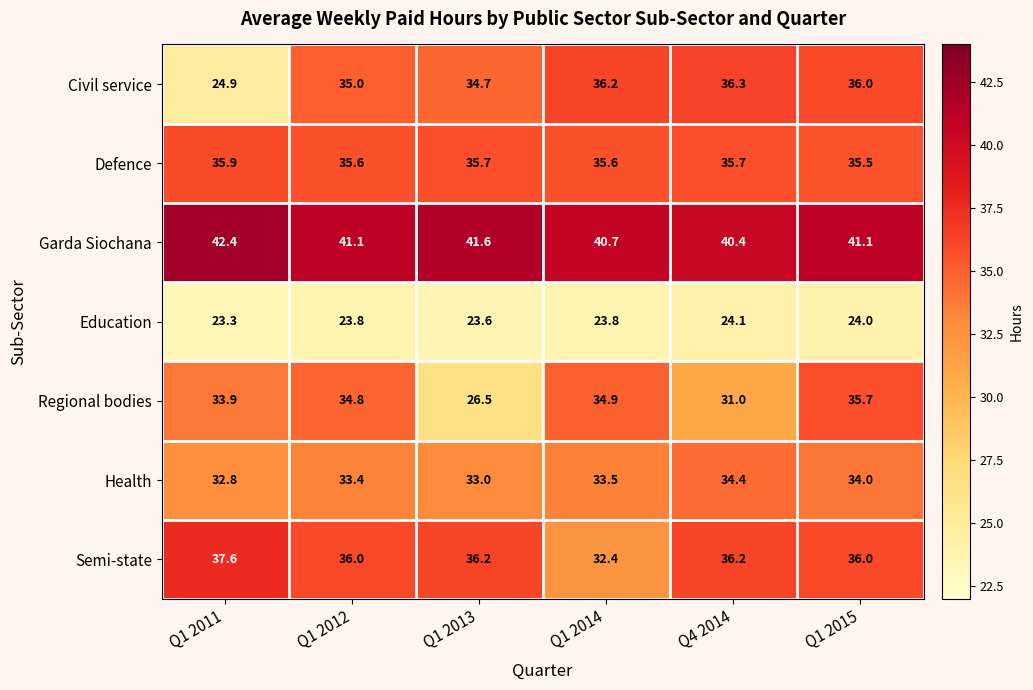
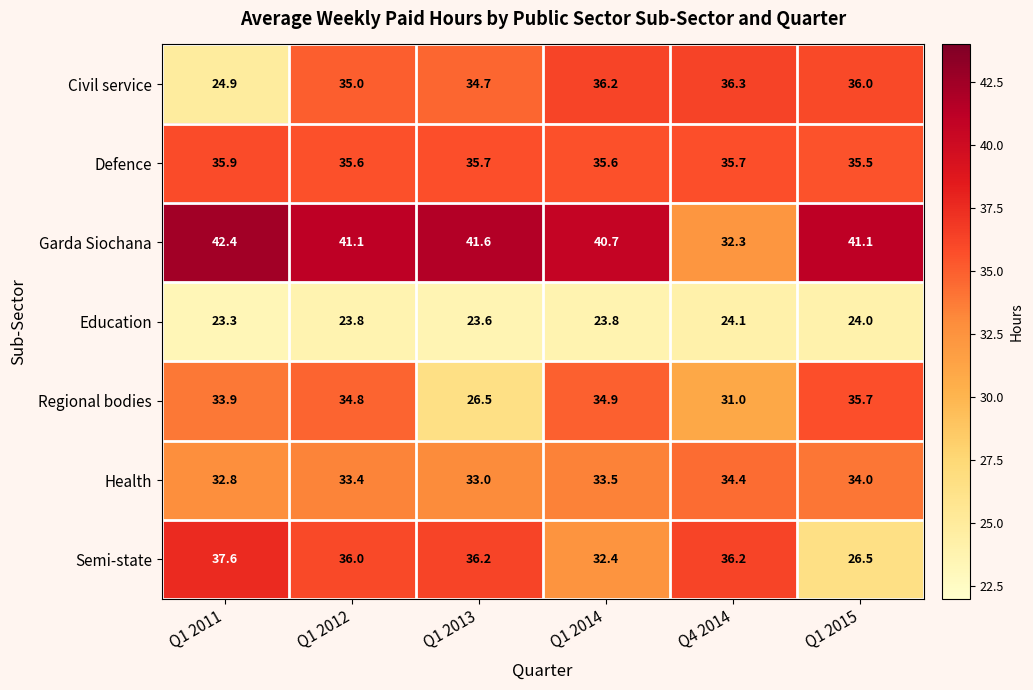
Garda Siochana, Q4 2014: 40.4 -> 32.3
Semi-state, Q1 2015: 36.0 -> 26.5
